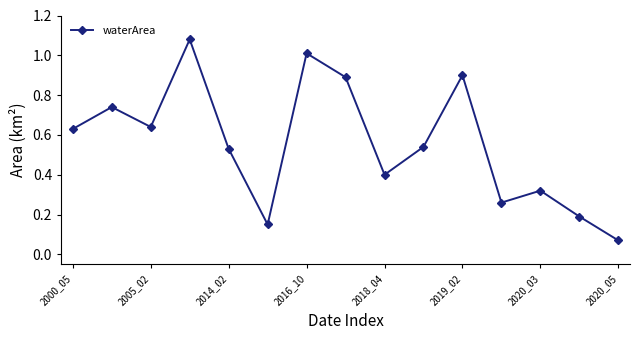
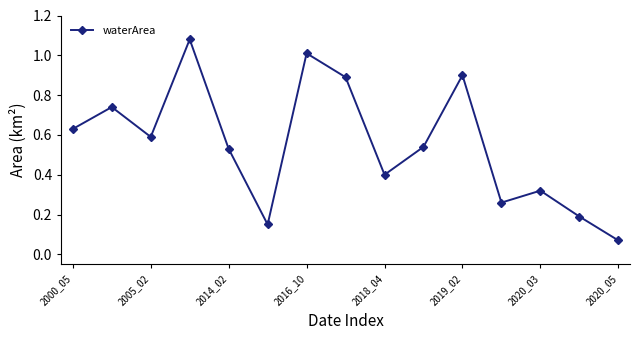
2005_02: 0.64 -> 0.59
